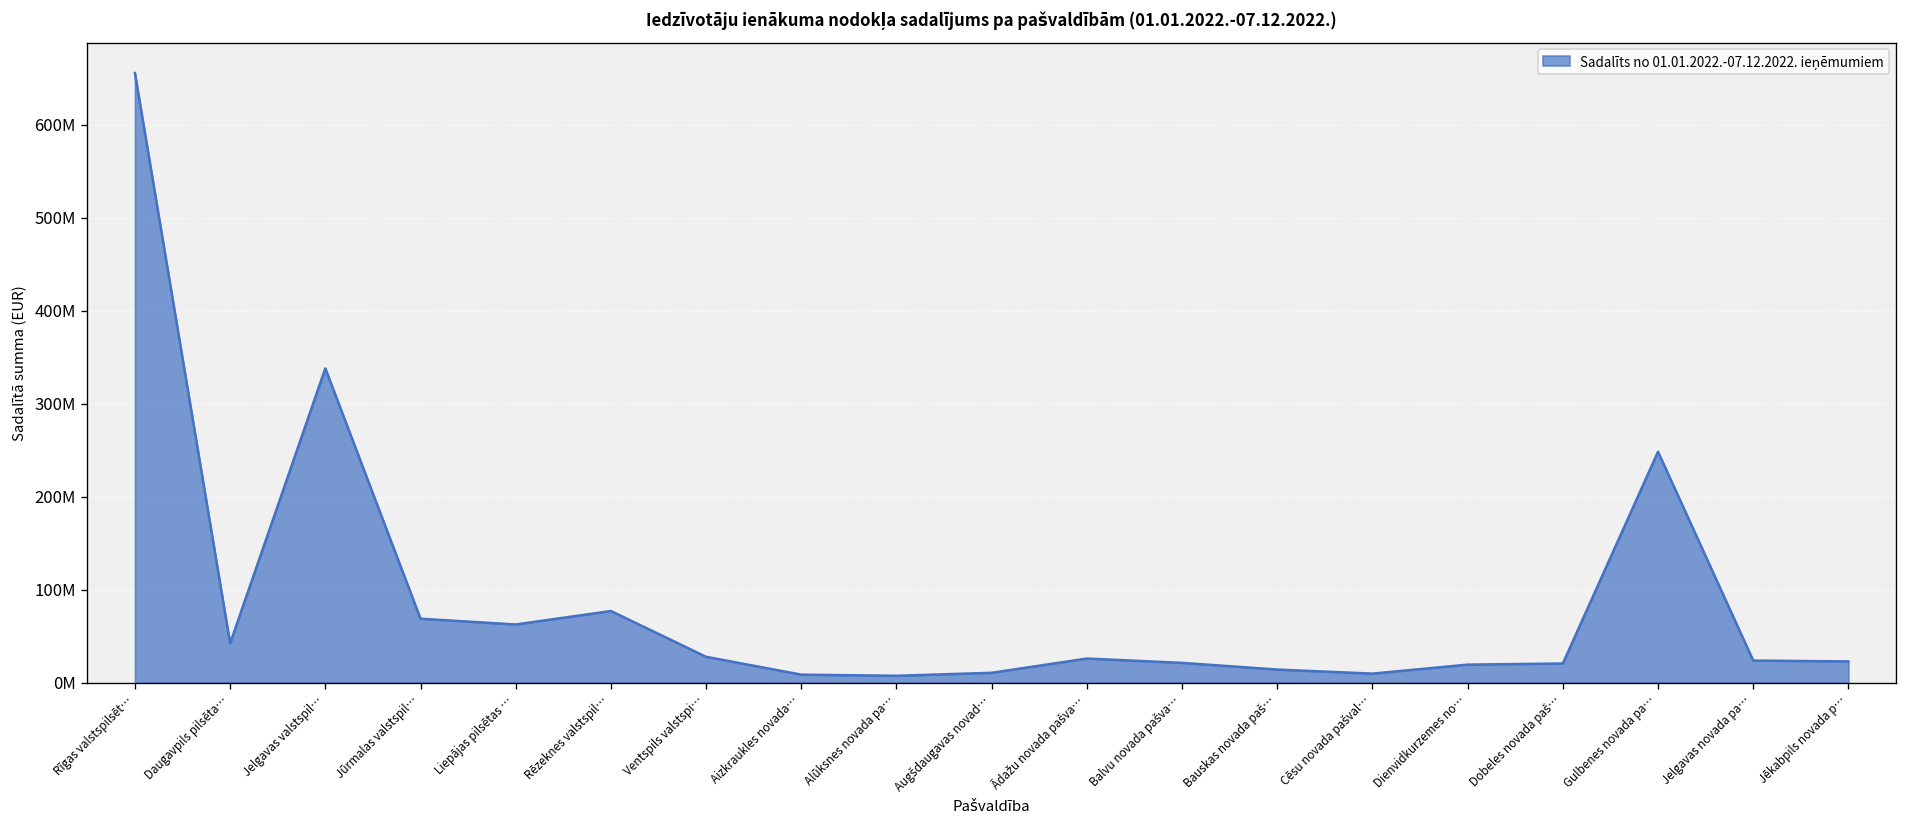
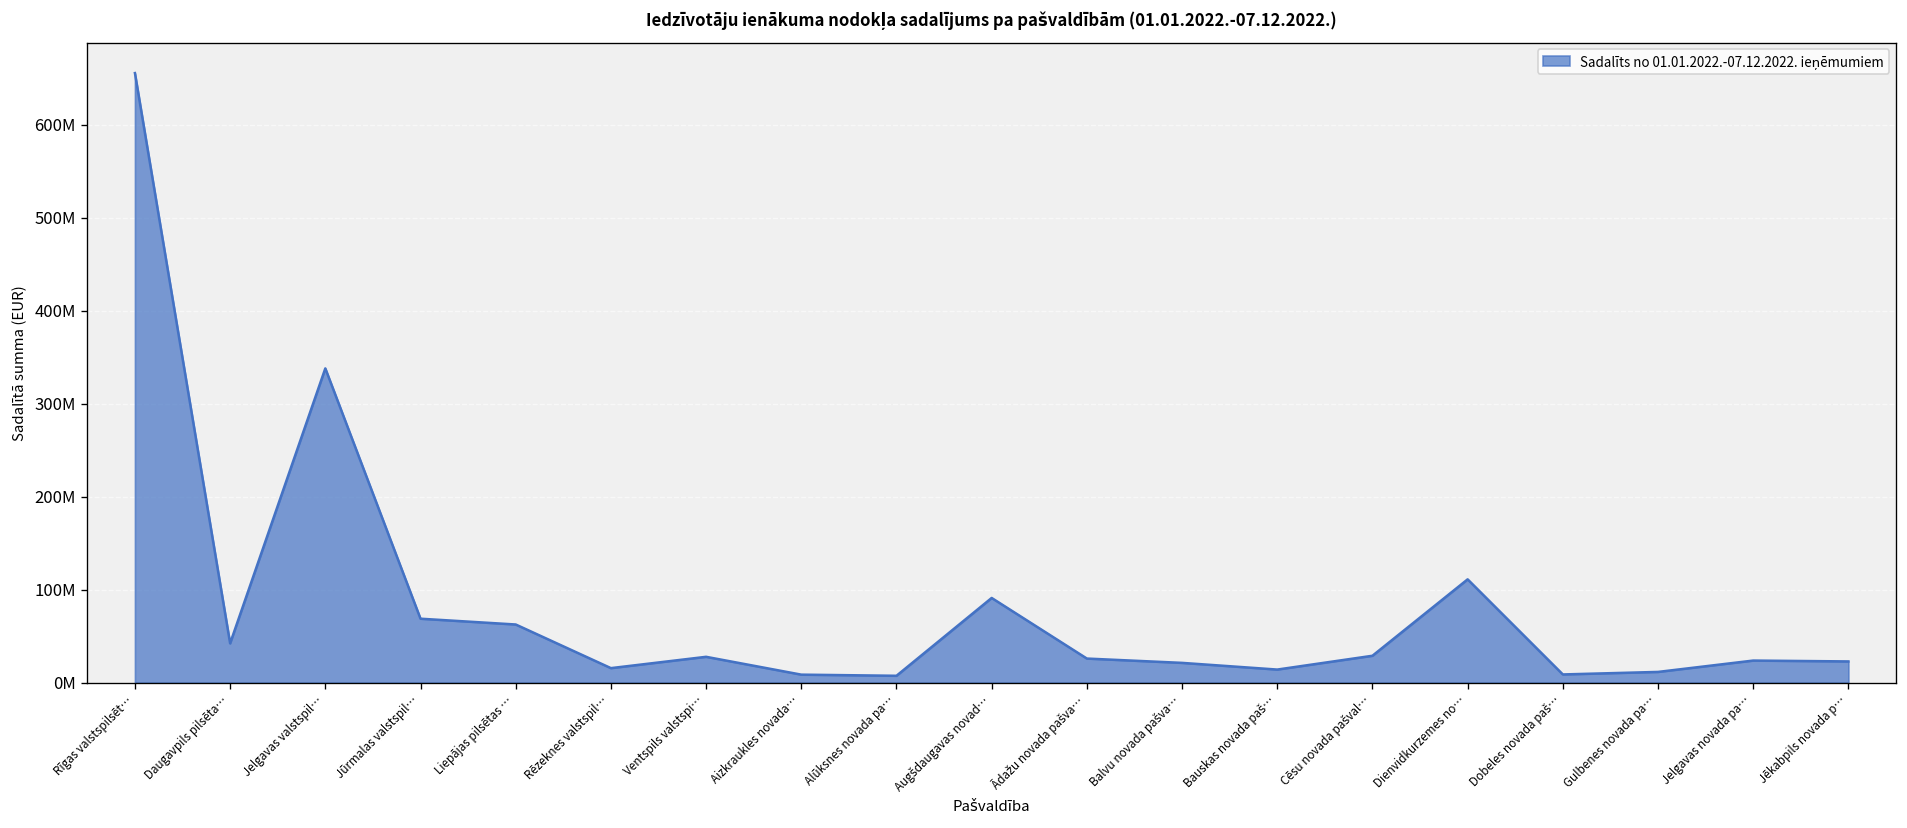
Rēzeknes valstspil…: 80000000 -> 20000000
Augšdaugavas novad…: 10000000 -> 90000000
Cēsu novada pašval…: 10000000 -> 30000000
Dienvidkurzemes no…: 20000000 -> 110000000
Dobeles novada paš…: 20000000 -> 10000000
Gulbenes novada pa…: 250000000 -> 10000000
